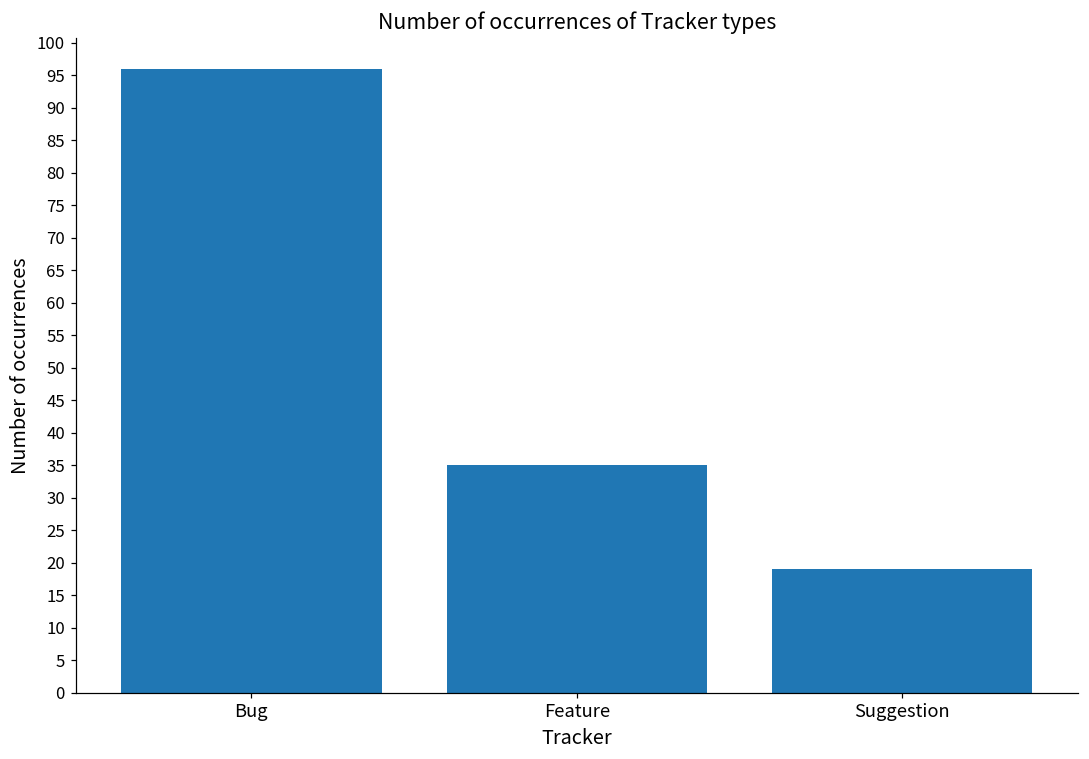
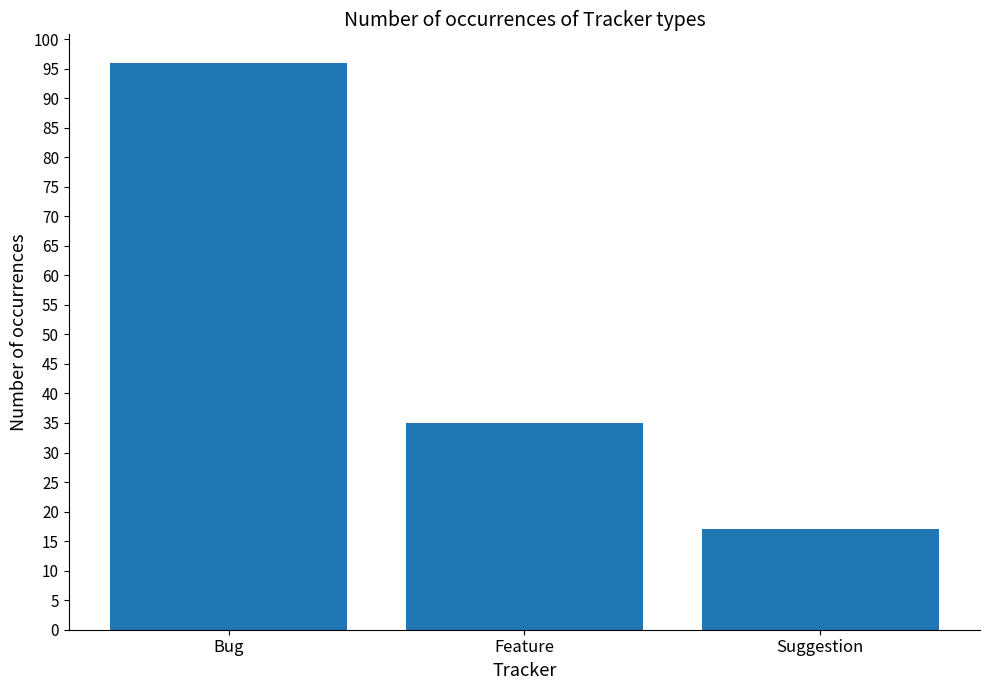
Suggestion: 19 -> 17
